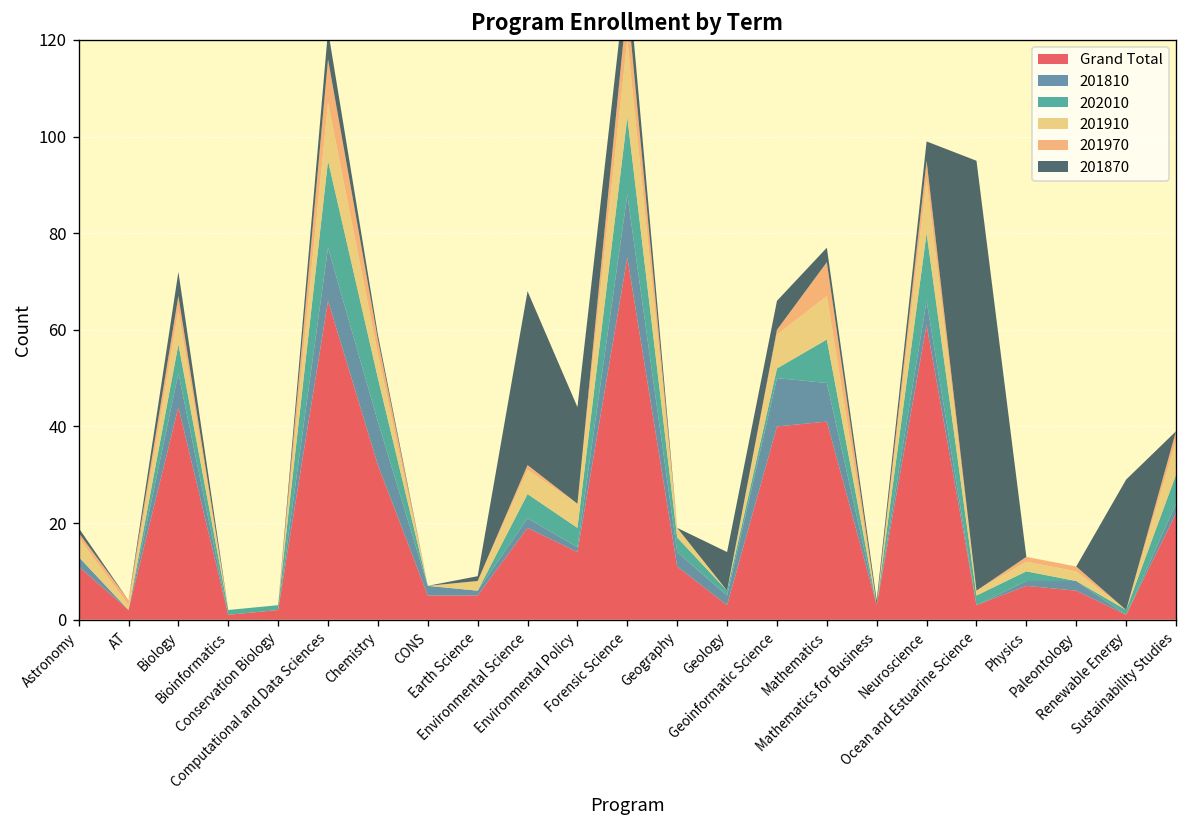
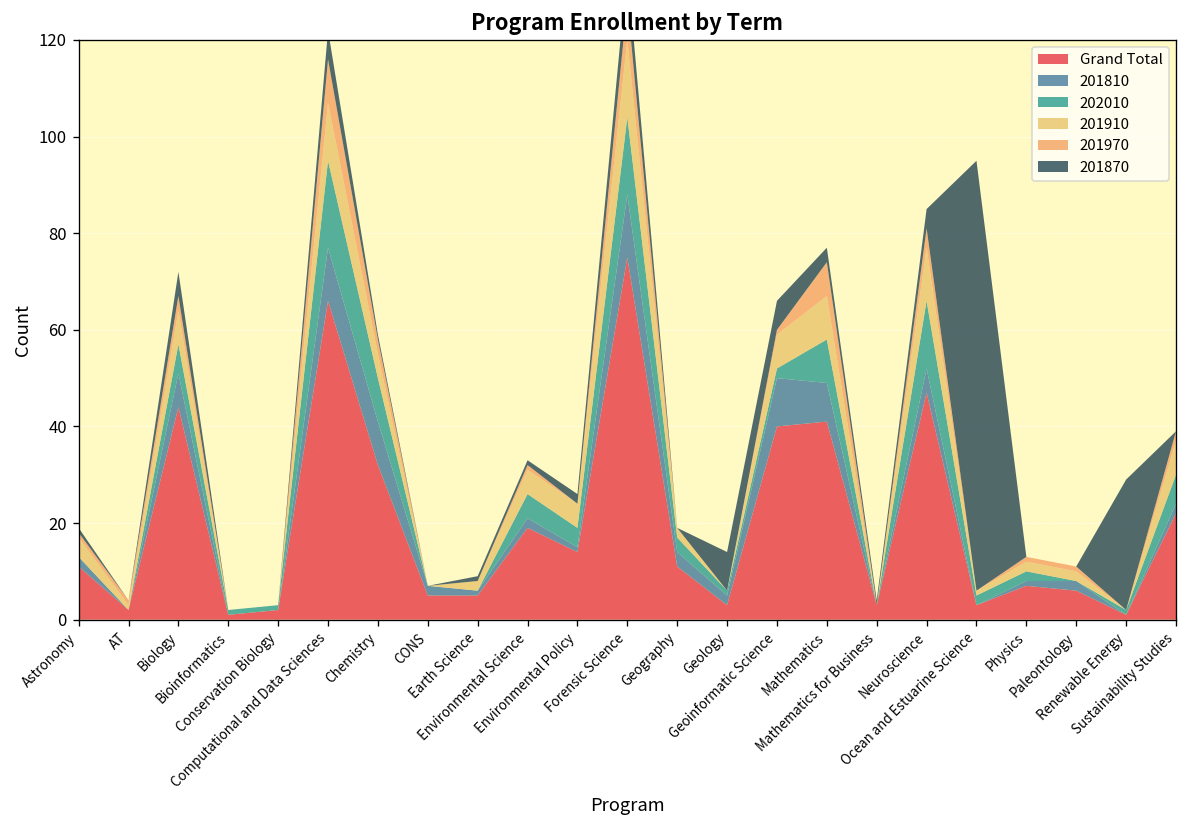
201870, Environmental Science: 36 -> 1
201870, Environmental Policy: 20 -> 2
Grand Total, Neuroscience: 61 -> 47
